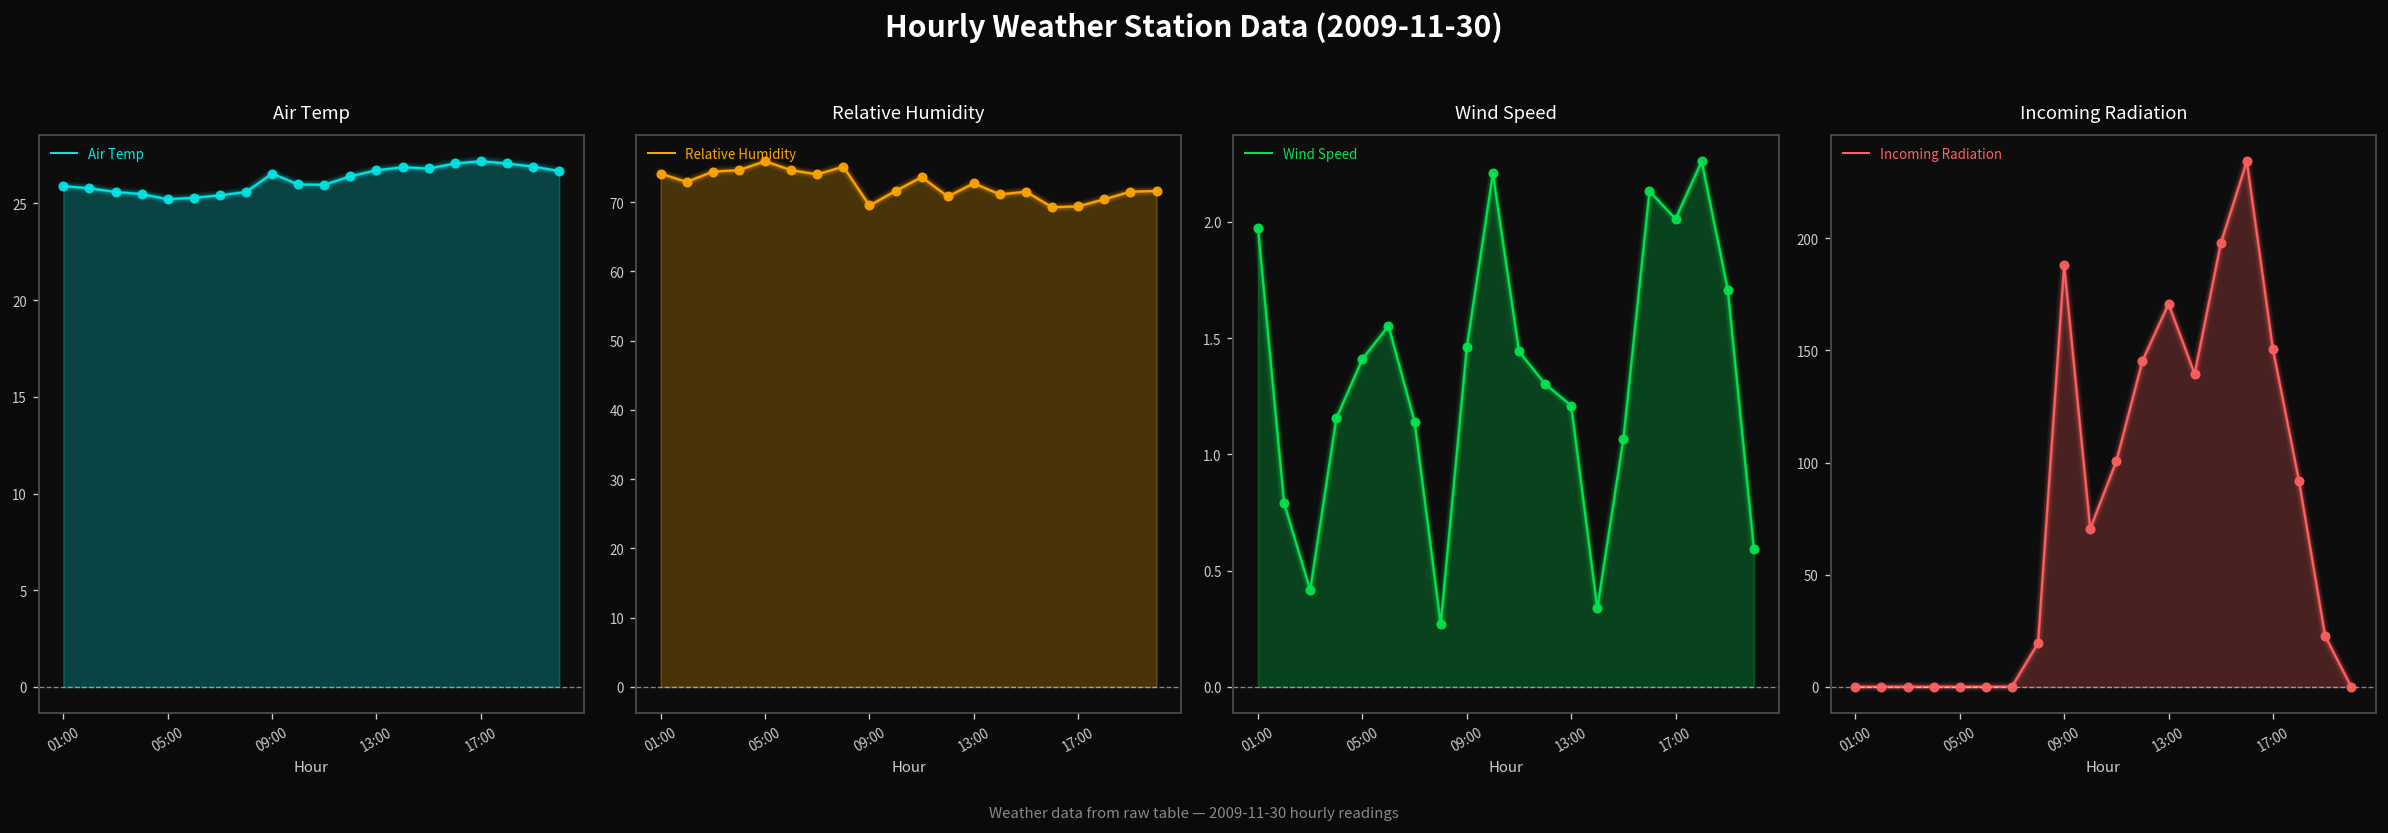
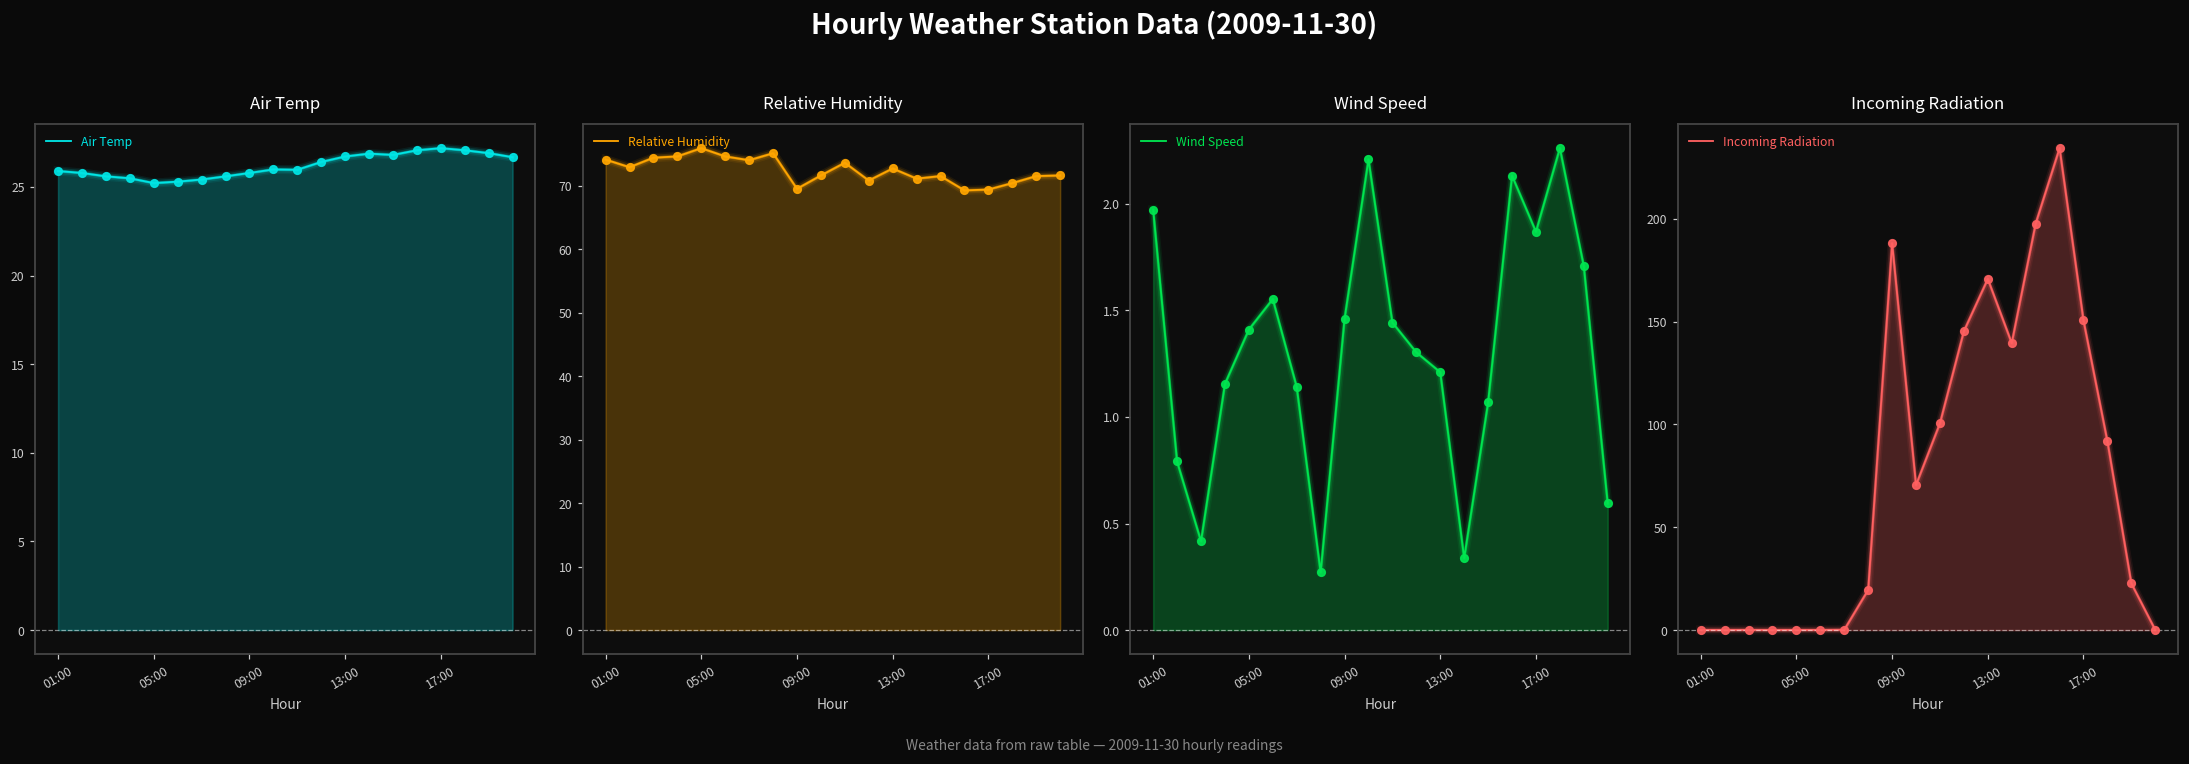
Air Temp, 09:00: 26.6 -> 25.8
Wind Speed, 17:00: 2.01 -> 1.87
